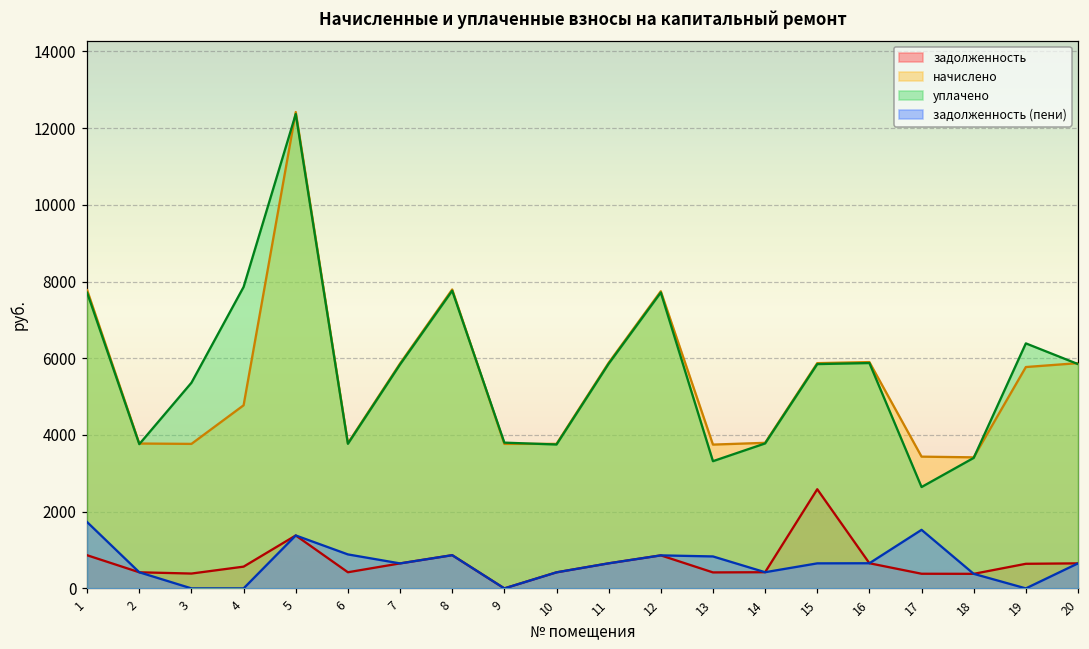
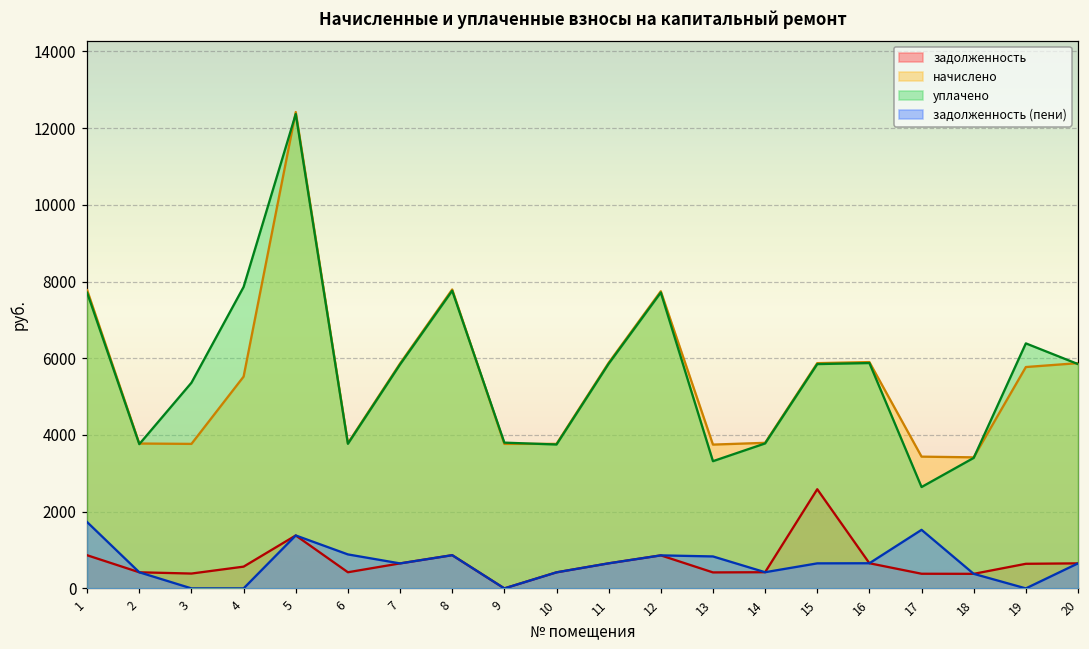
начислено, 4: 4800 -> 5500
